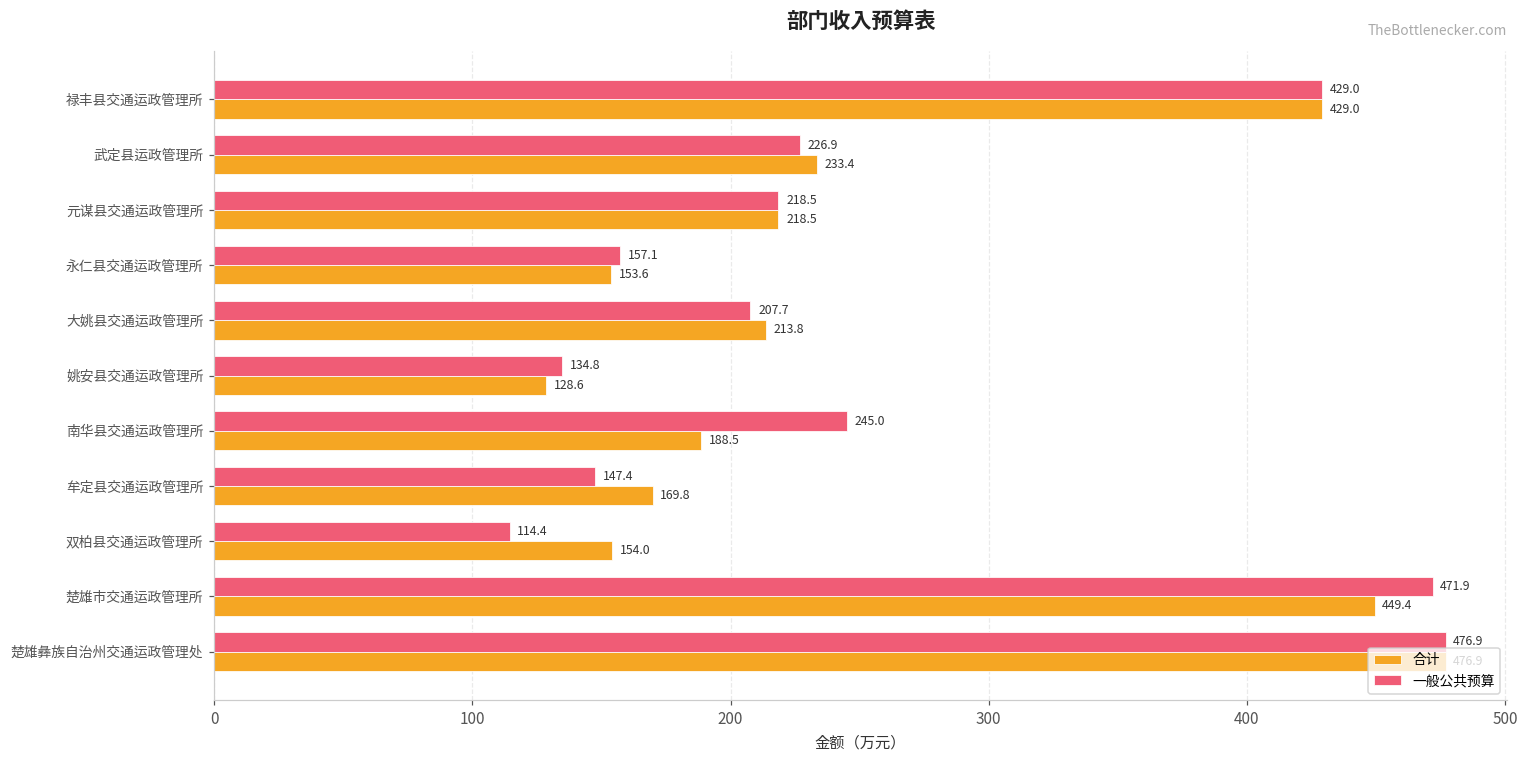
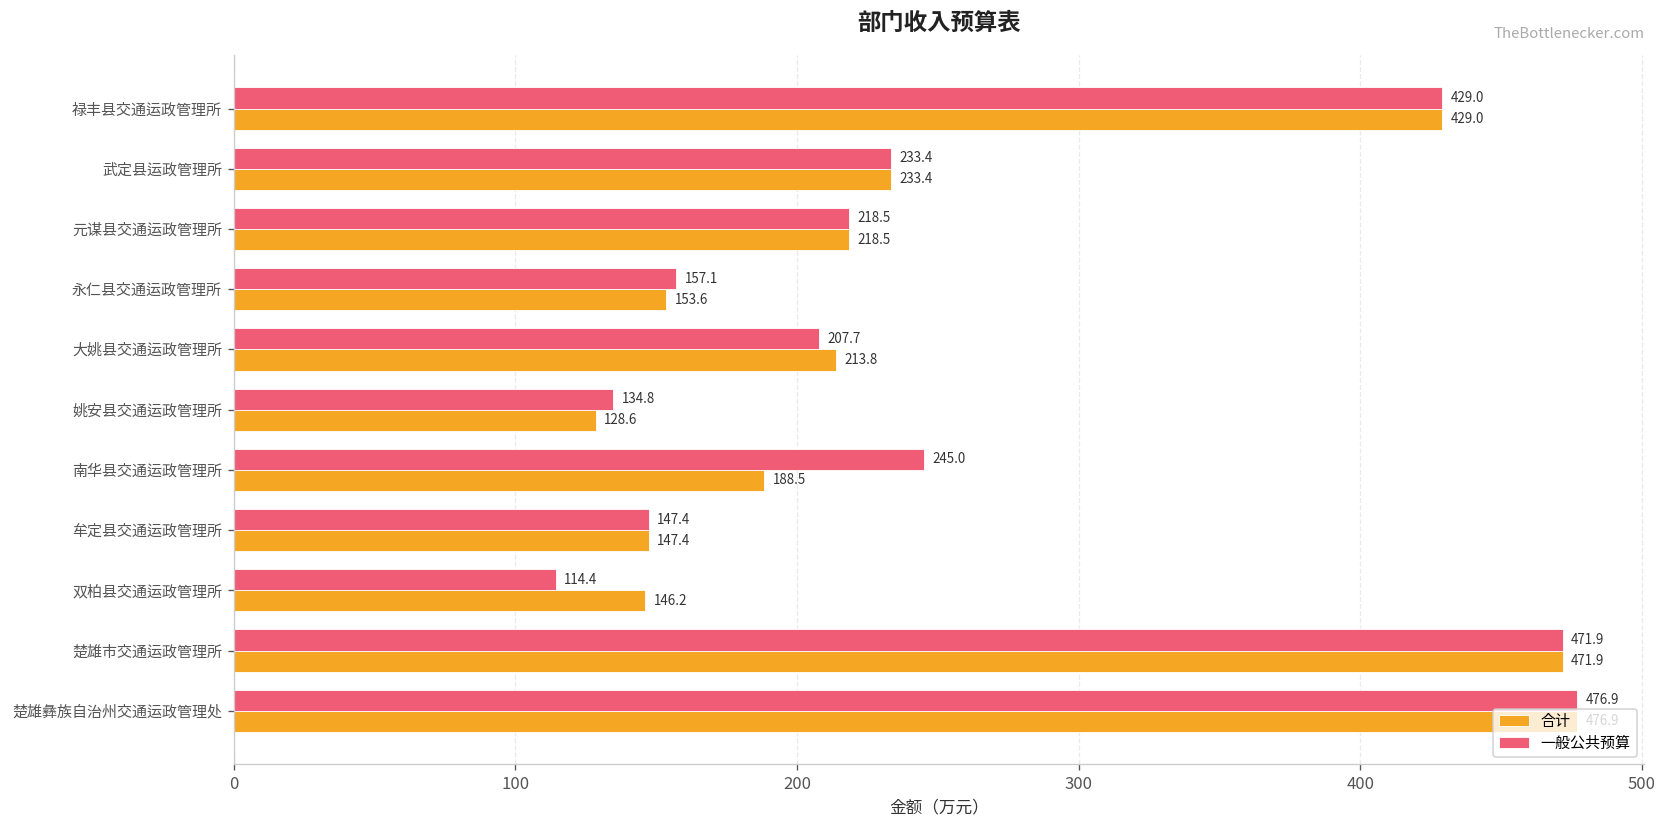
一般公共预算, 武定县运政管理所: 226.9 -> 233.4
合计, 牟定县交通运政管理所: 169.8 -> 147.4
合计, 双柏县交通运政管理所: 154.0 -> 146.2
合计, 楚雄市交通运政管理所: 449.4 -> 471.9
